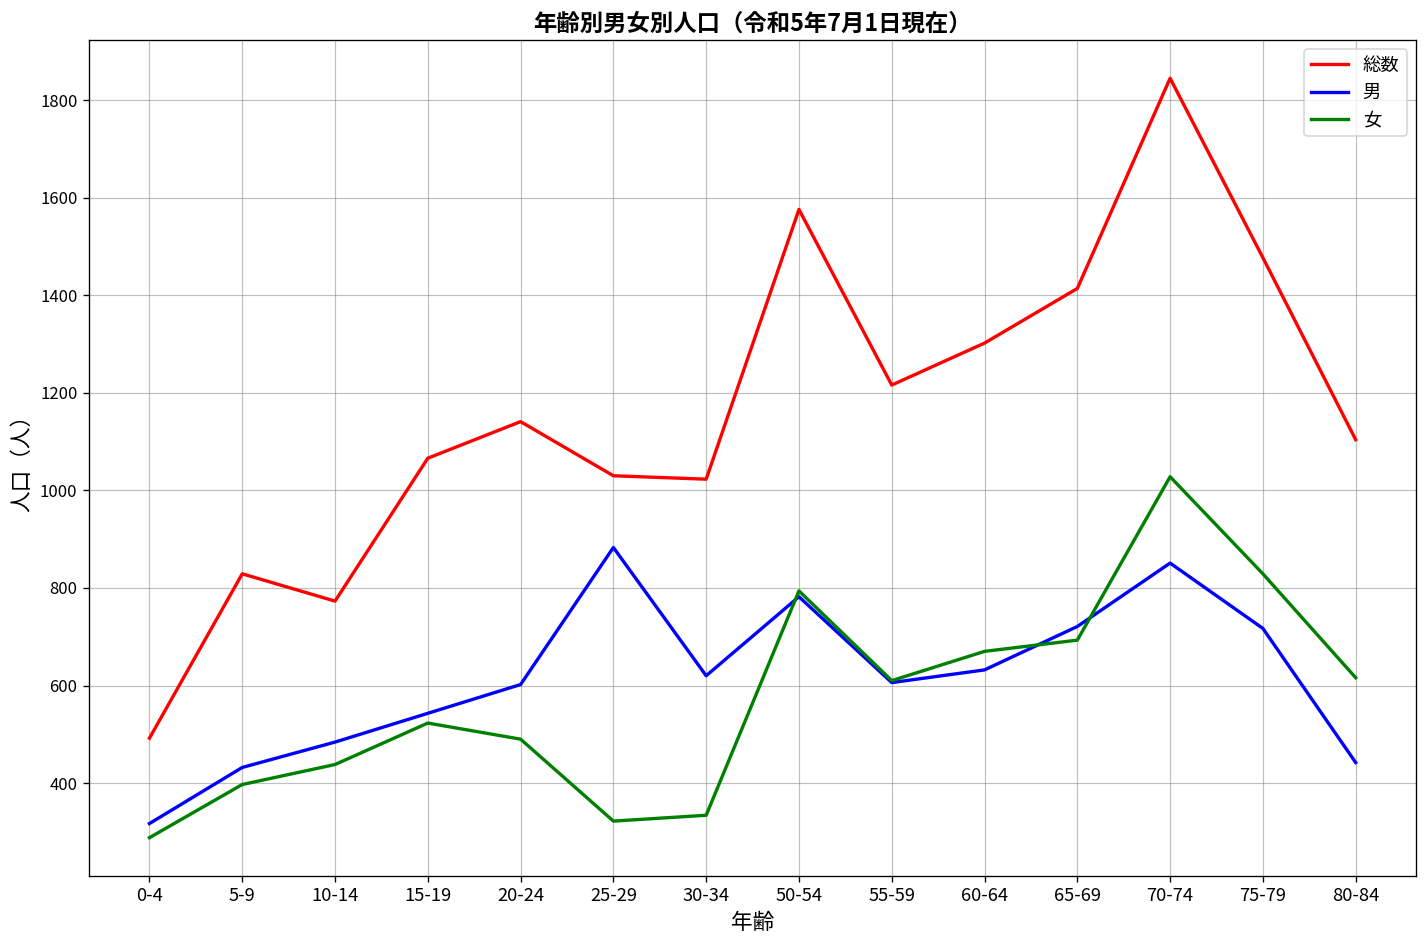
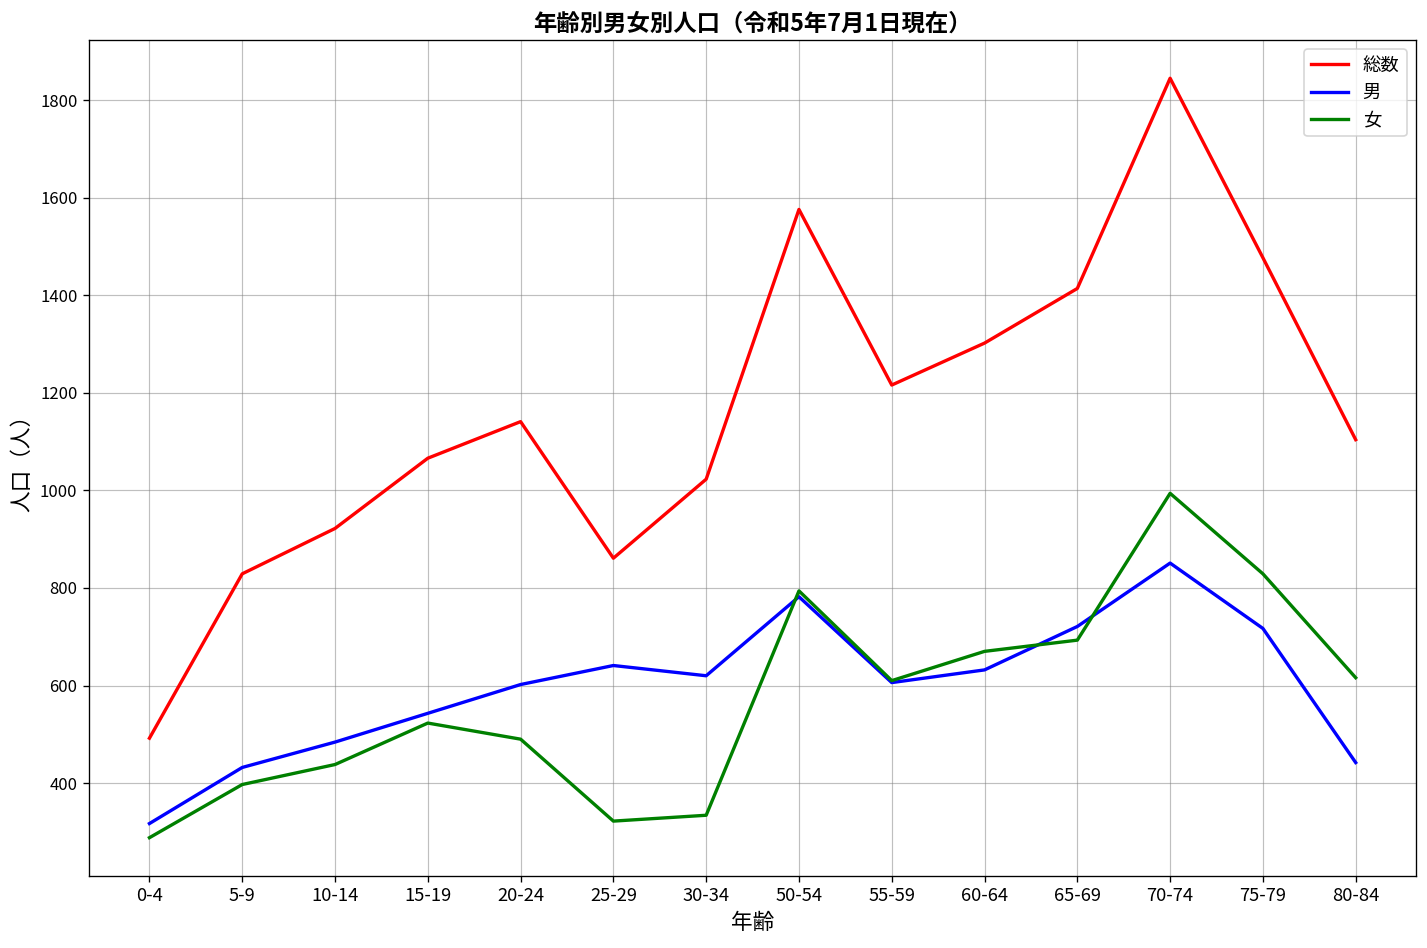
総数, 10-14: 770 -> 920
総数, 25-29: 1030 -> 860
男, 25-29: 880 -> 640
女, 70-74: 1030 -> 990
